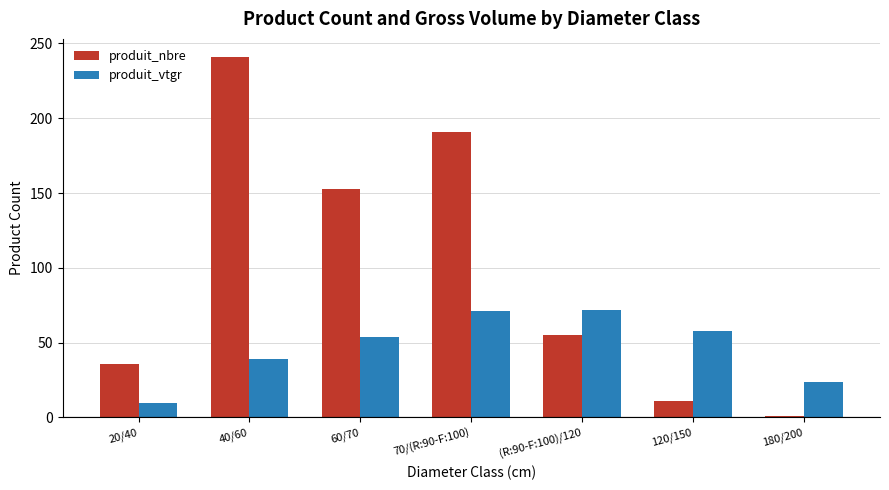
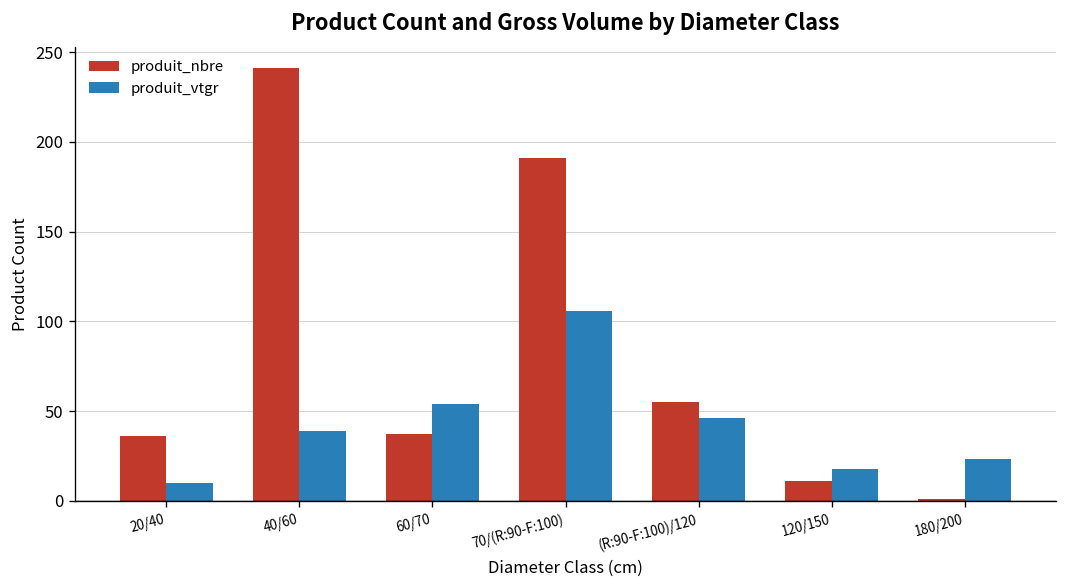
produit_nbre, 60/70: 153 -> 37
produit_vtgr, 70/(R:90-F:100): 71 -> 106
produit_vtgr, (R:90-F:100)/120: 72 -> 46
produit_vtgr, 120/150: 58 -> 18
